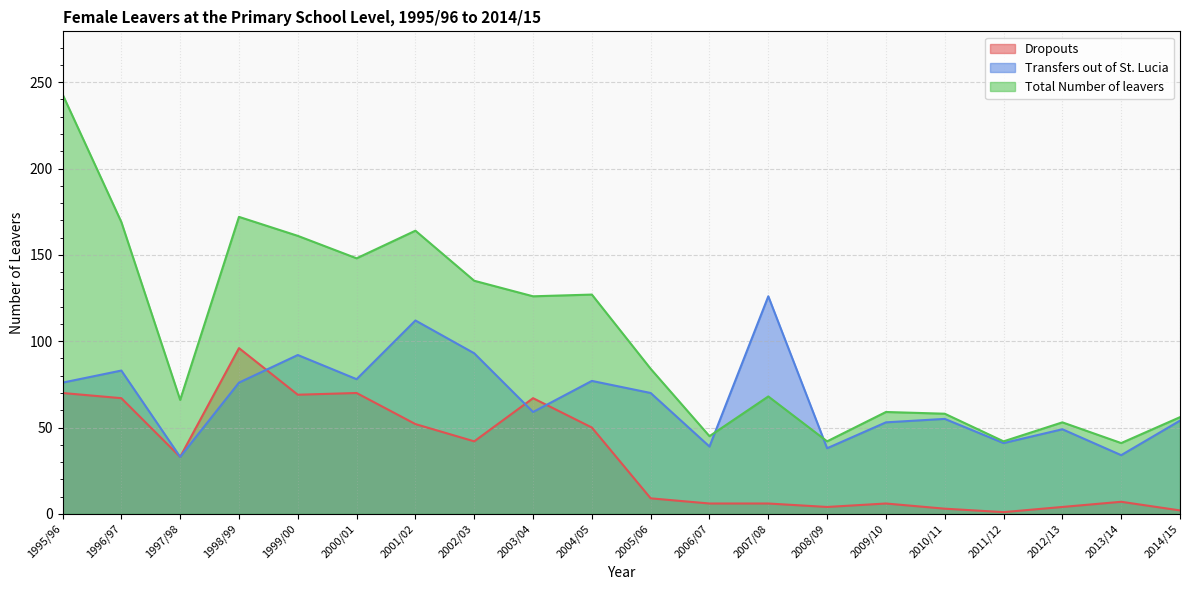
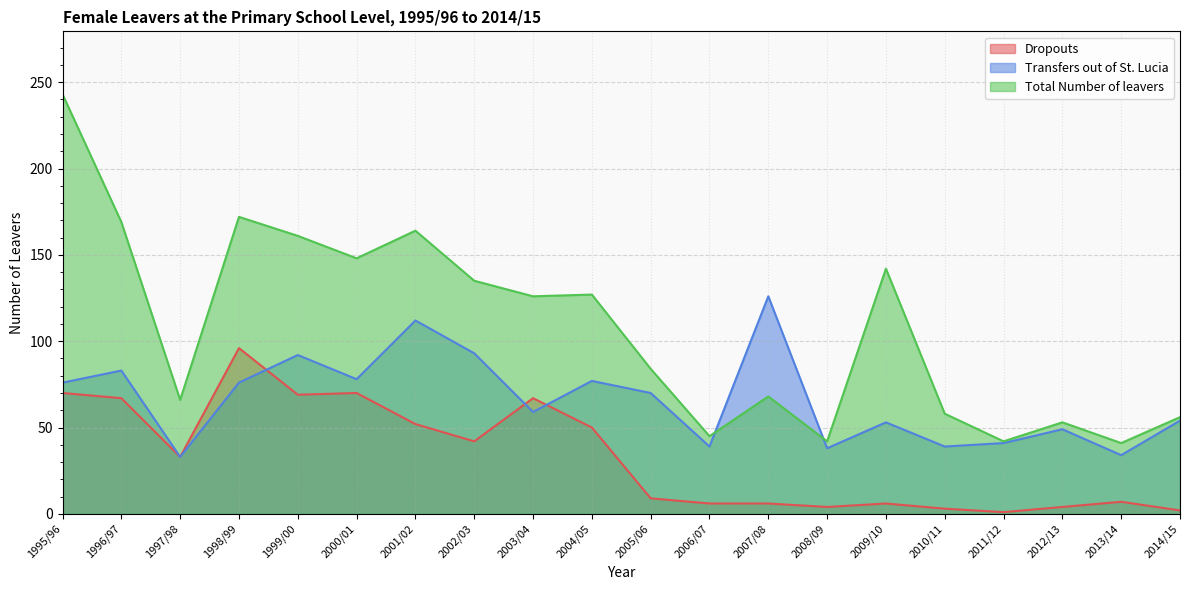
Total Number of leavers, 2009/10: 59 -> 142
Transfers out of St. Lucia, 2010/11: 55 -> 39
